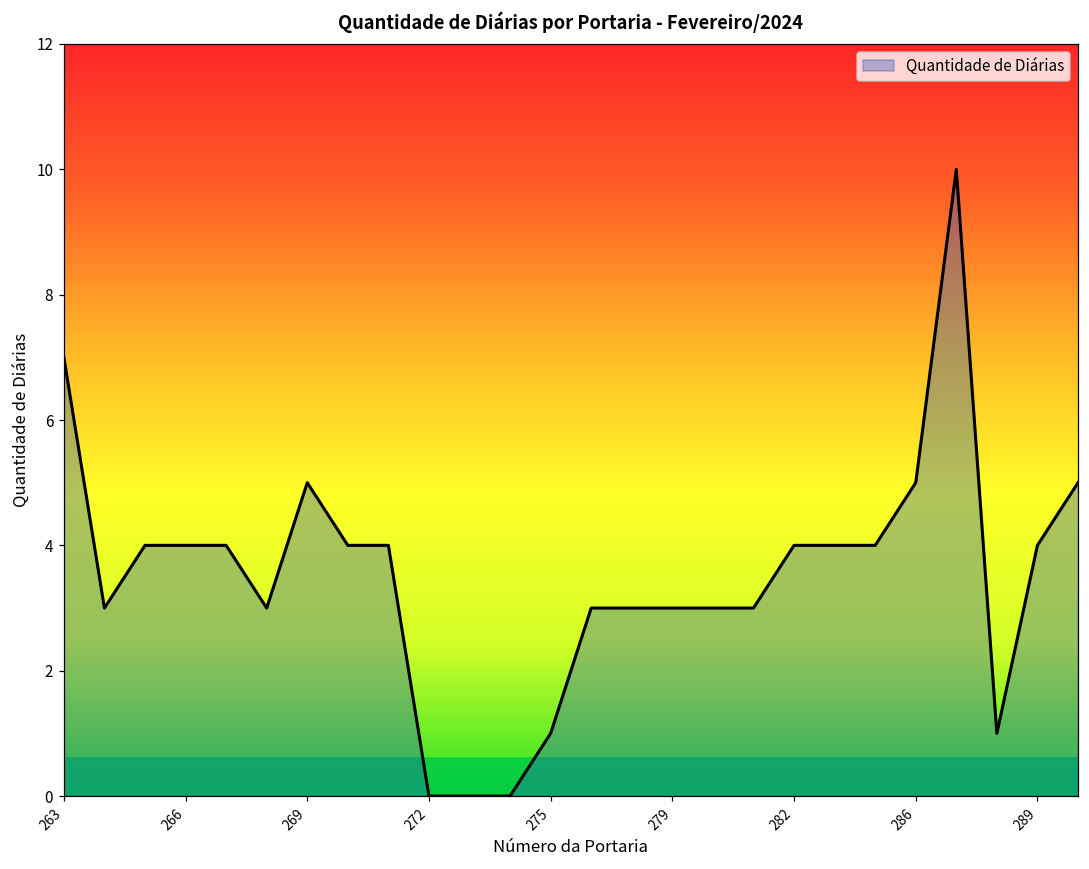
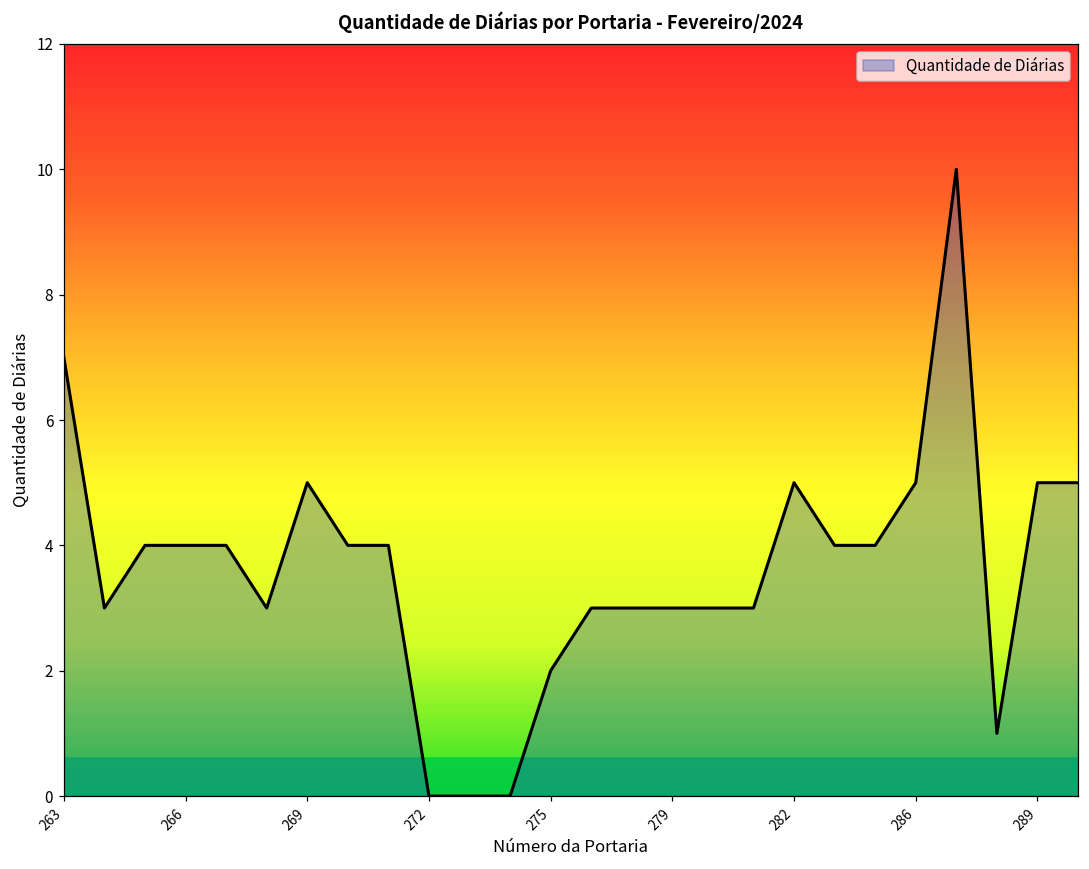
275: 1 -> 2
282: 4 -> 5
289: 4 -> 5
